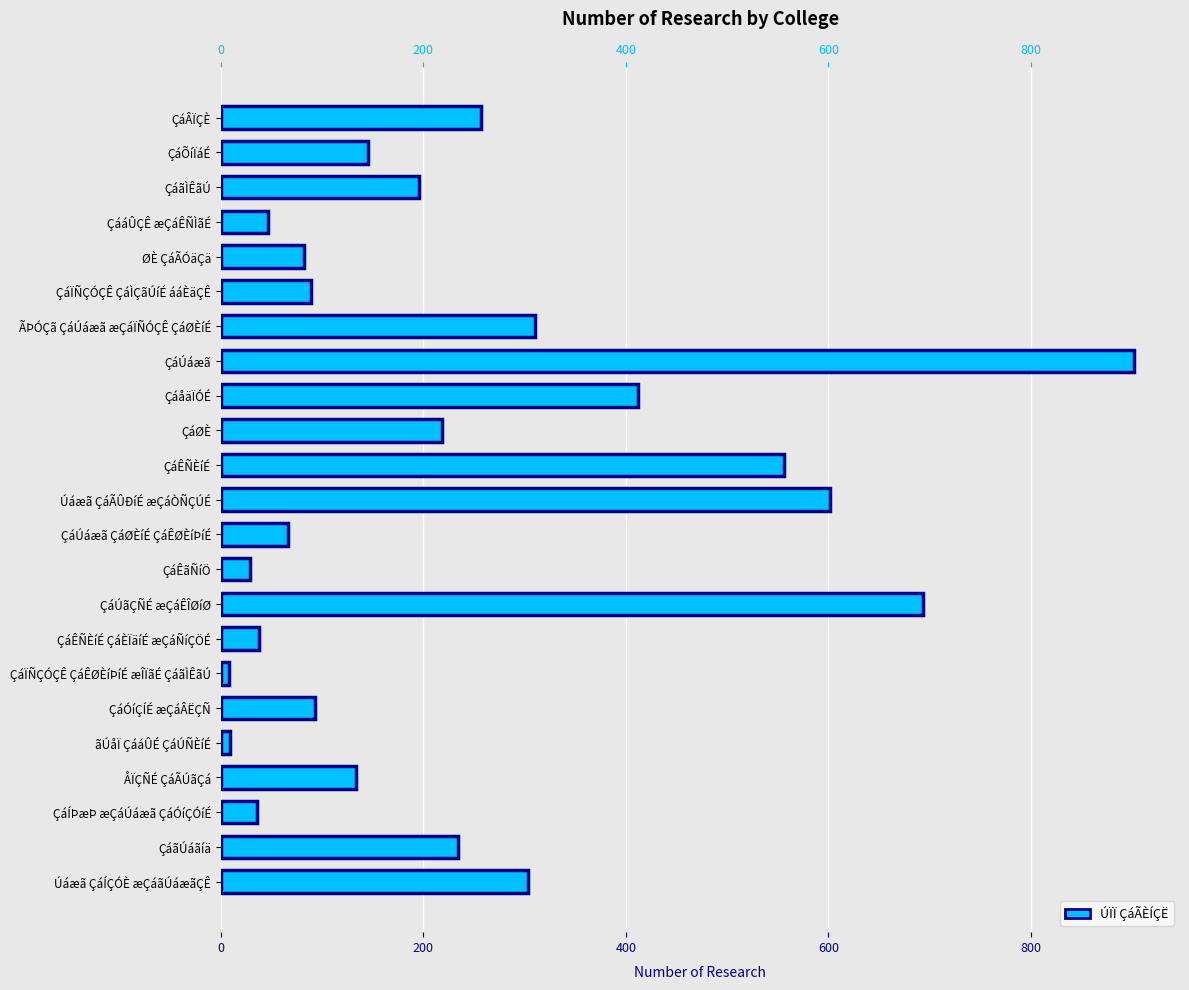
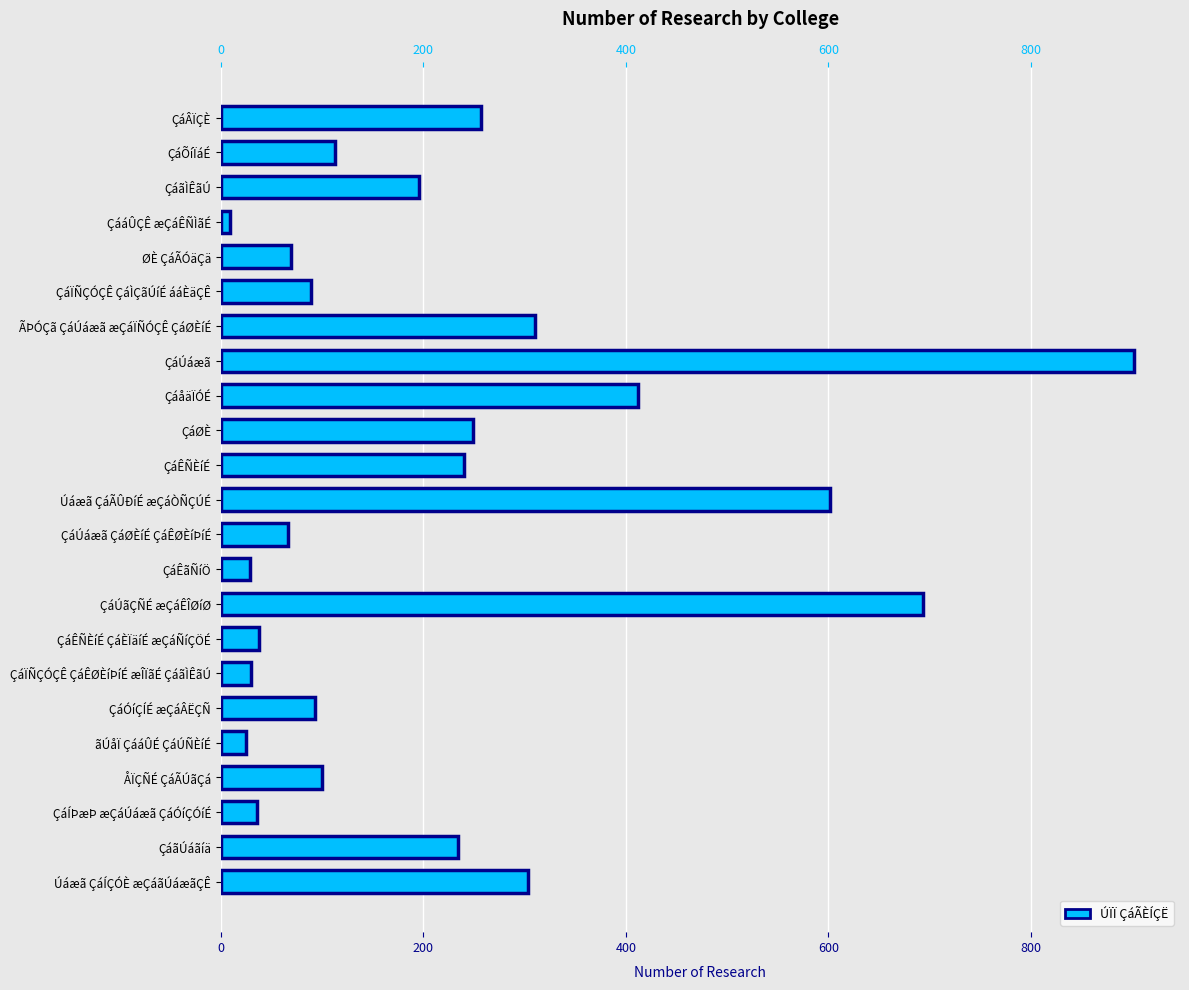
ÇáÕíÏáÉ: 145 -> 113
ÇááÛÇÊ æÇáÊÑÌãÉ: 47 -> 9
ØÈ ÇáÃÓäÇä: 82 -> 69
ÇáØÈ: 218 -> 249
ÇáÊÑÈíÉ: 556 -> 240
ÇáÏÑÇÓÇÊ ÇáÊØÈíÞíÉ æÎÏãÉ ÇáãÌÊãÚ: 8 -> 30
ãÚåÏ ÇááÛÉ ÇáÚÑÈíÉ: 9 -> 25
ÅÏÇÑÉ ÇáÃÚãÇá: 134 -> 100
